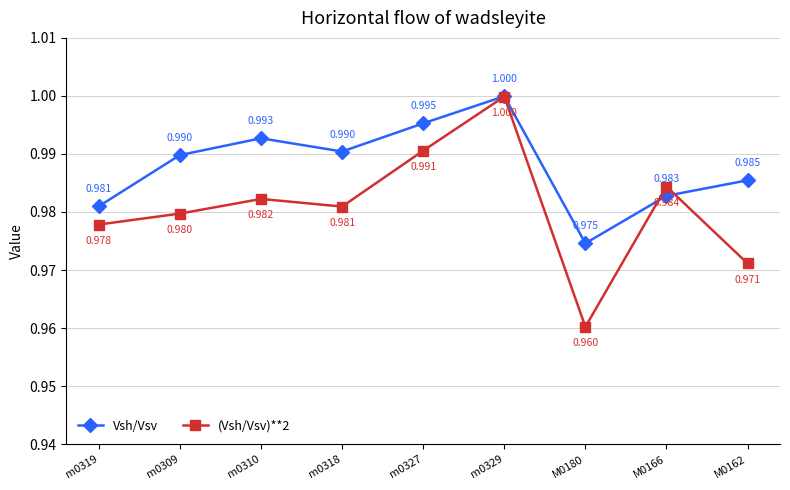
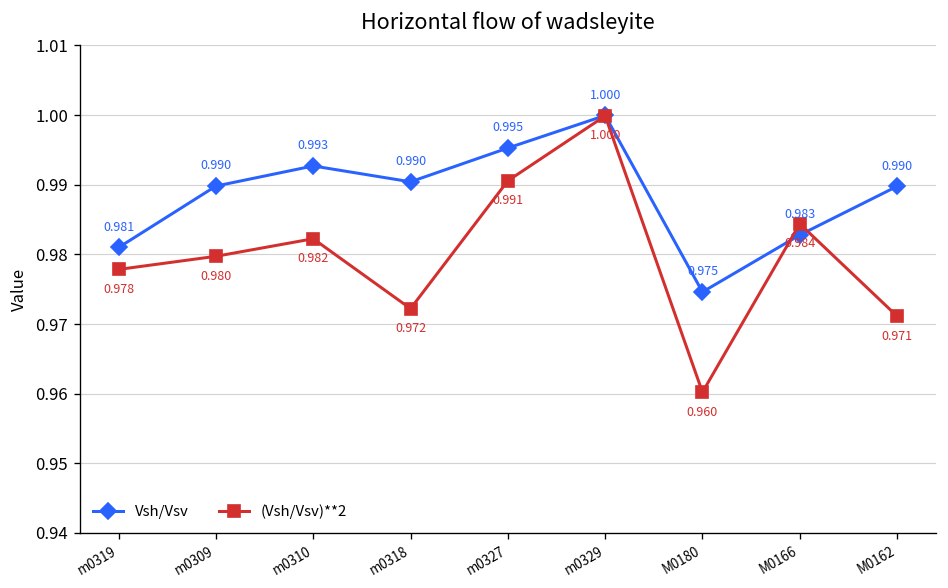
(Vsh/Vsv)**2, m0318: 0.981 -> 0.972
Vsh/Vsv, M0162: 0.985 -> 0.990
